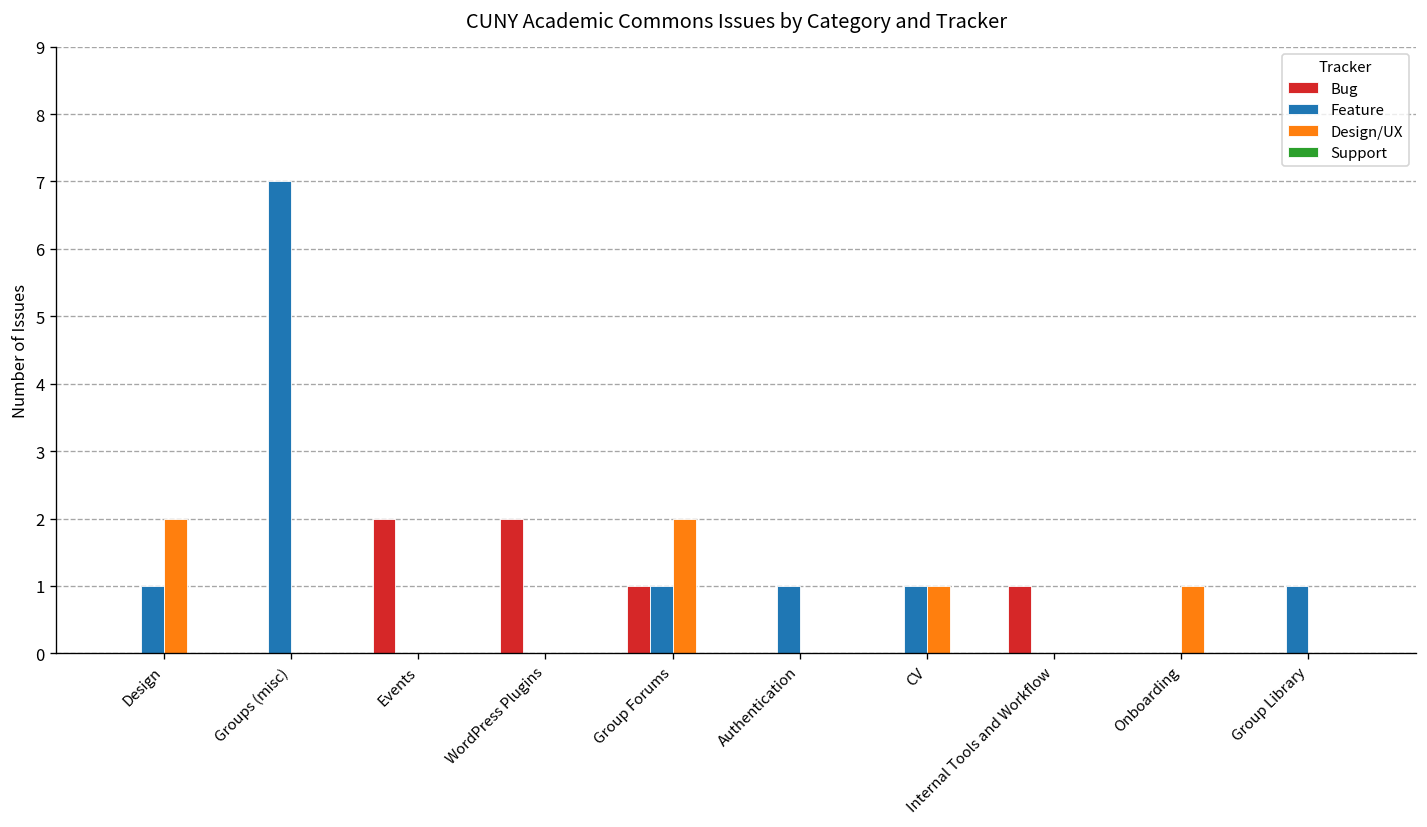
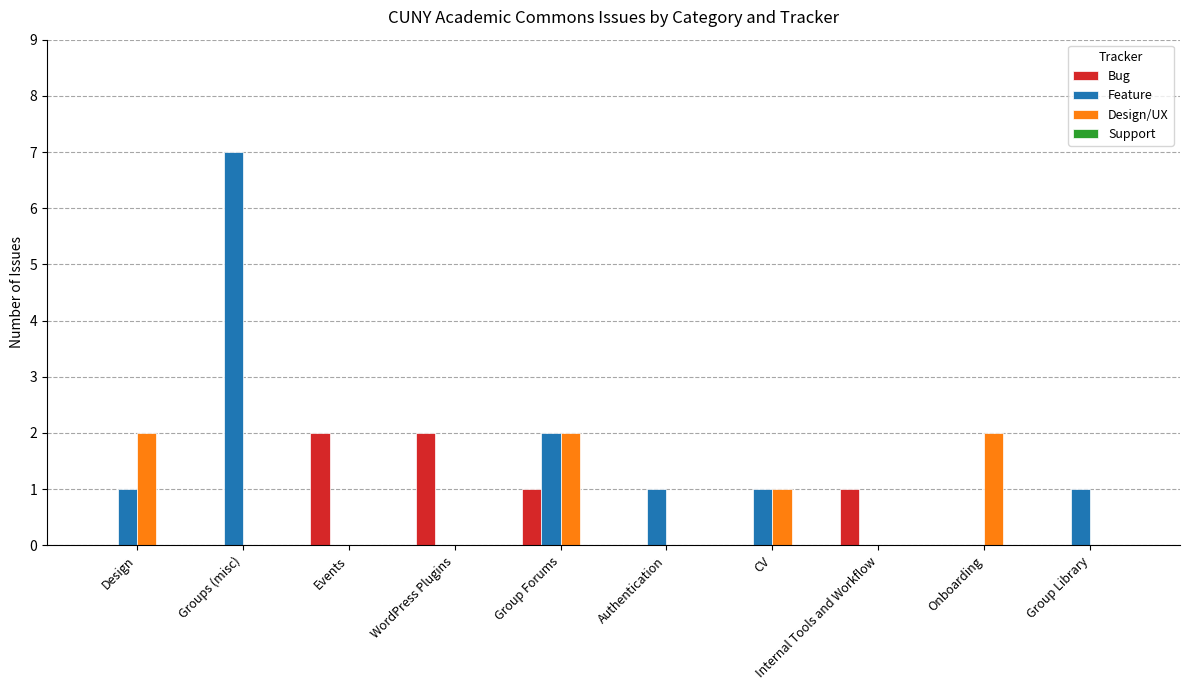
Feature, Group Forums: 1 -> 2
Design/UX, Onboarding: 1 -> 2
